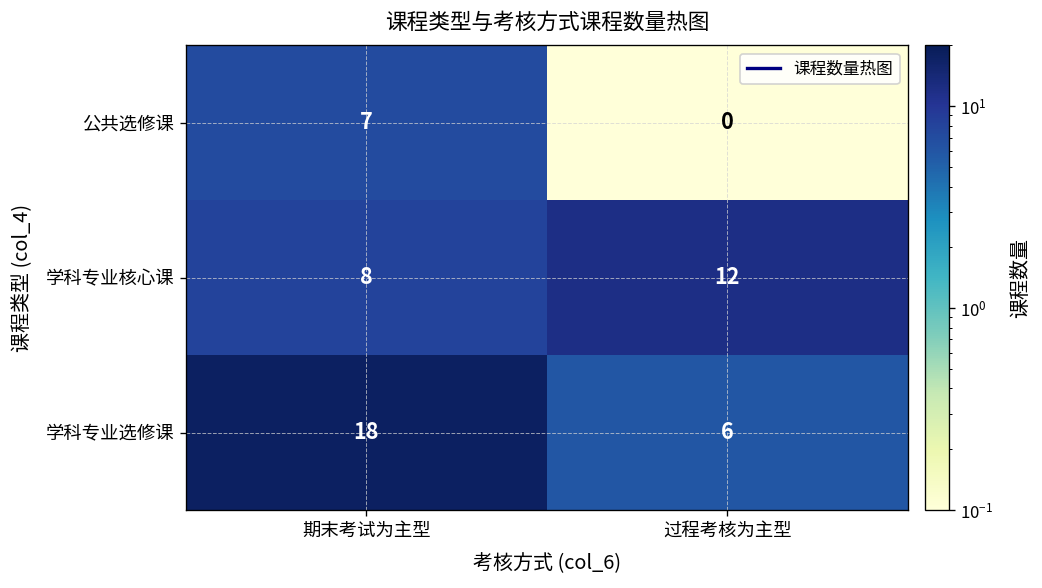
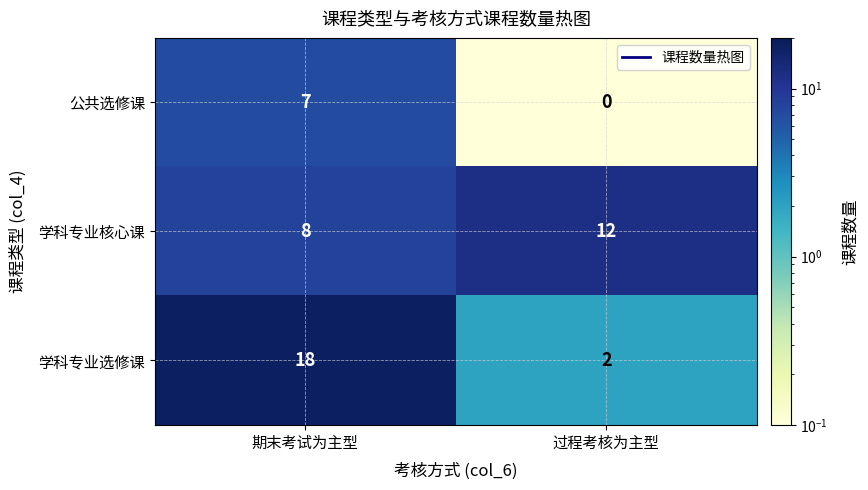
学科专业选修课, 过程考核为主型: 6 -> 2
